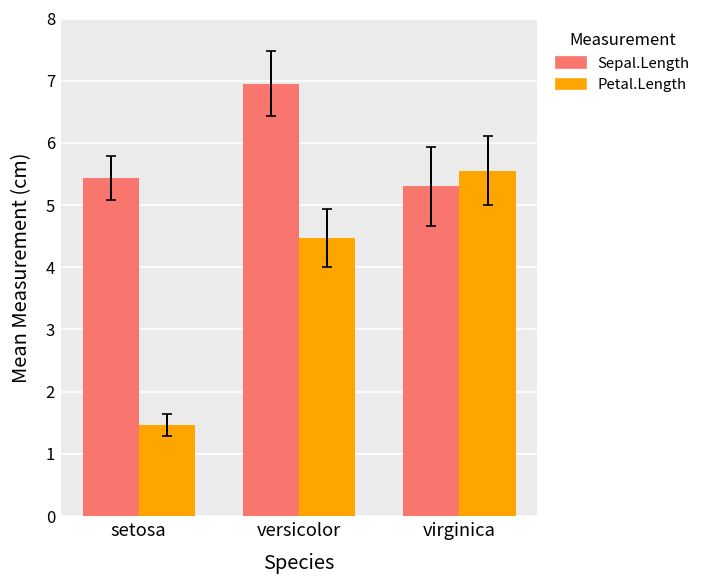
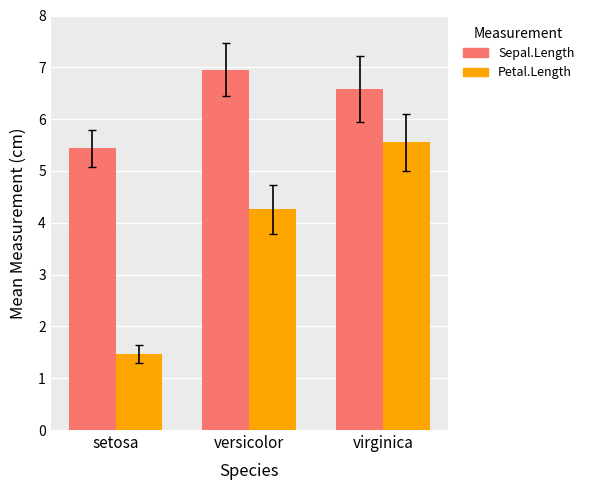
Petal.Length, versicolor: 4.5 -> 4.3
Sepal.Length, virginica: 5.3 -> 6.6
